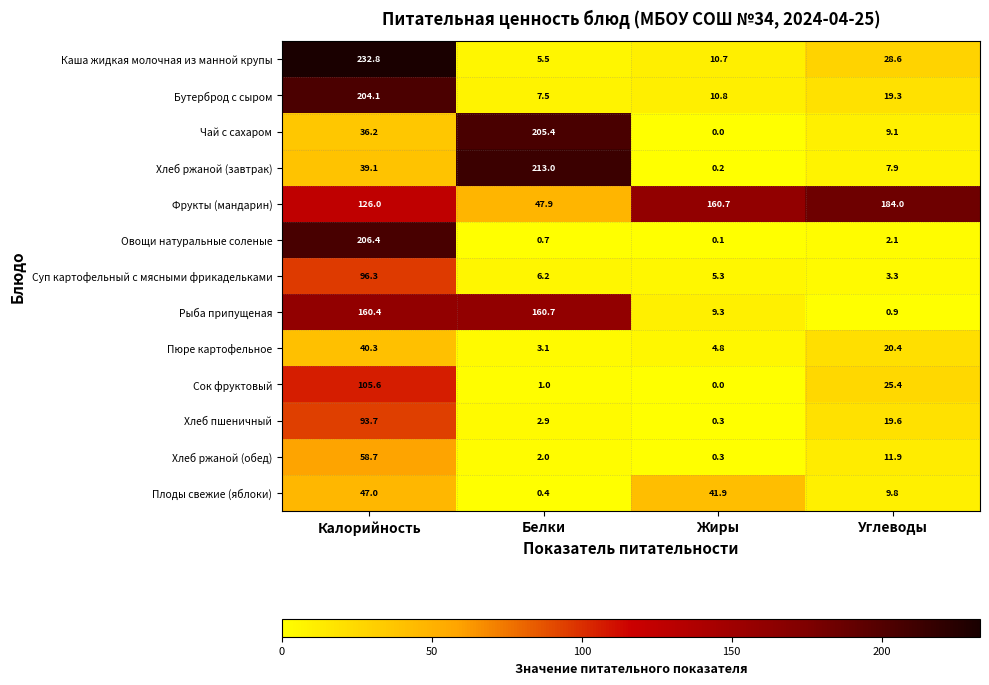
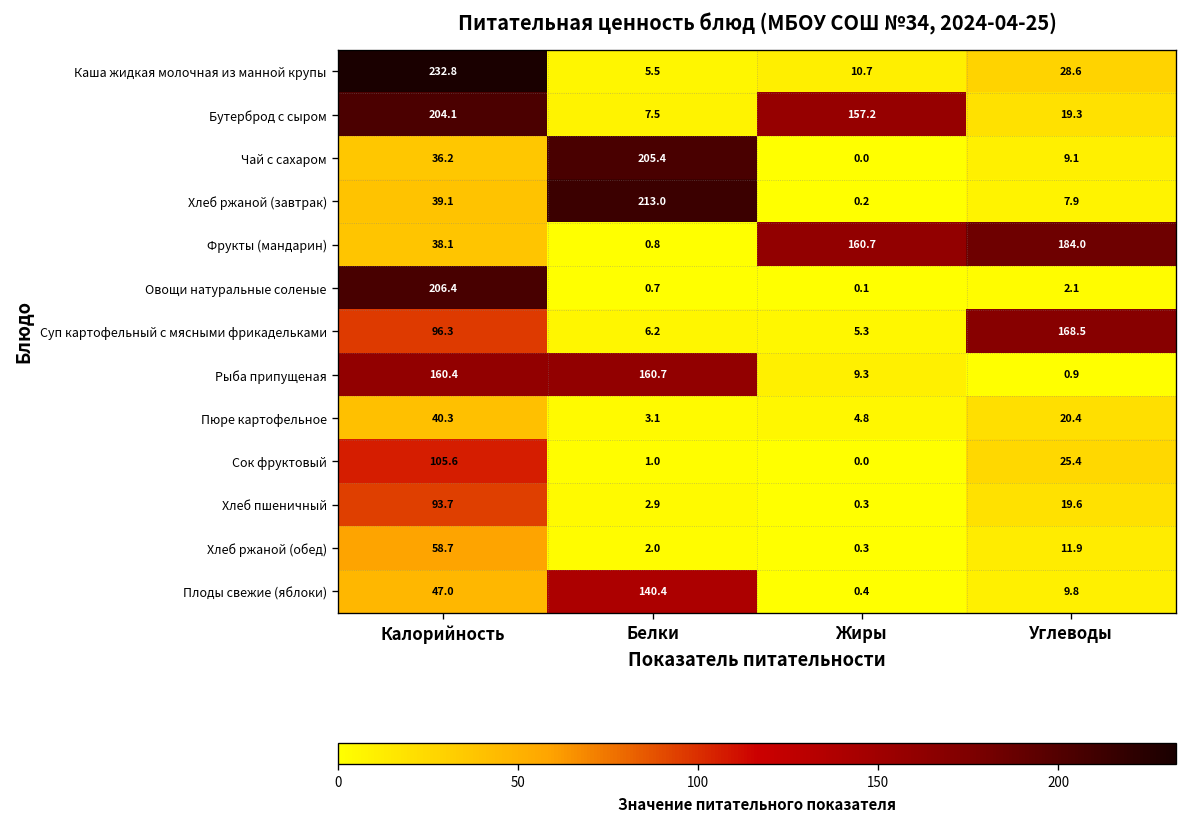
Бутерброд с сыром, Жиры: 10.8 -> 157.2
Фрукты (мандарин), Калорийность: 126.0 -> 38.1
Фрукты (мандарин), Белки: 47.9 -> 0.8
Суп картофельный с мясными фрикадельками, Углеводы: 3.3 -> 168.5
Плоды свежие (яблоки), Белки: 0.4 -> 140.4
Плоды свежие (яблоки), Жиры: 41.9 -> 0.4
